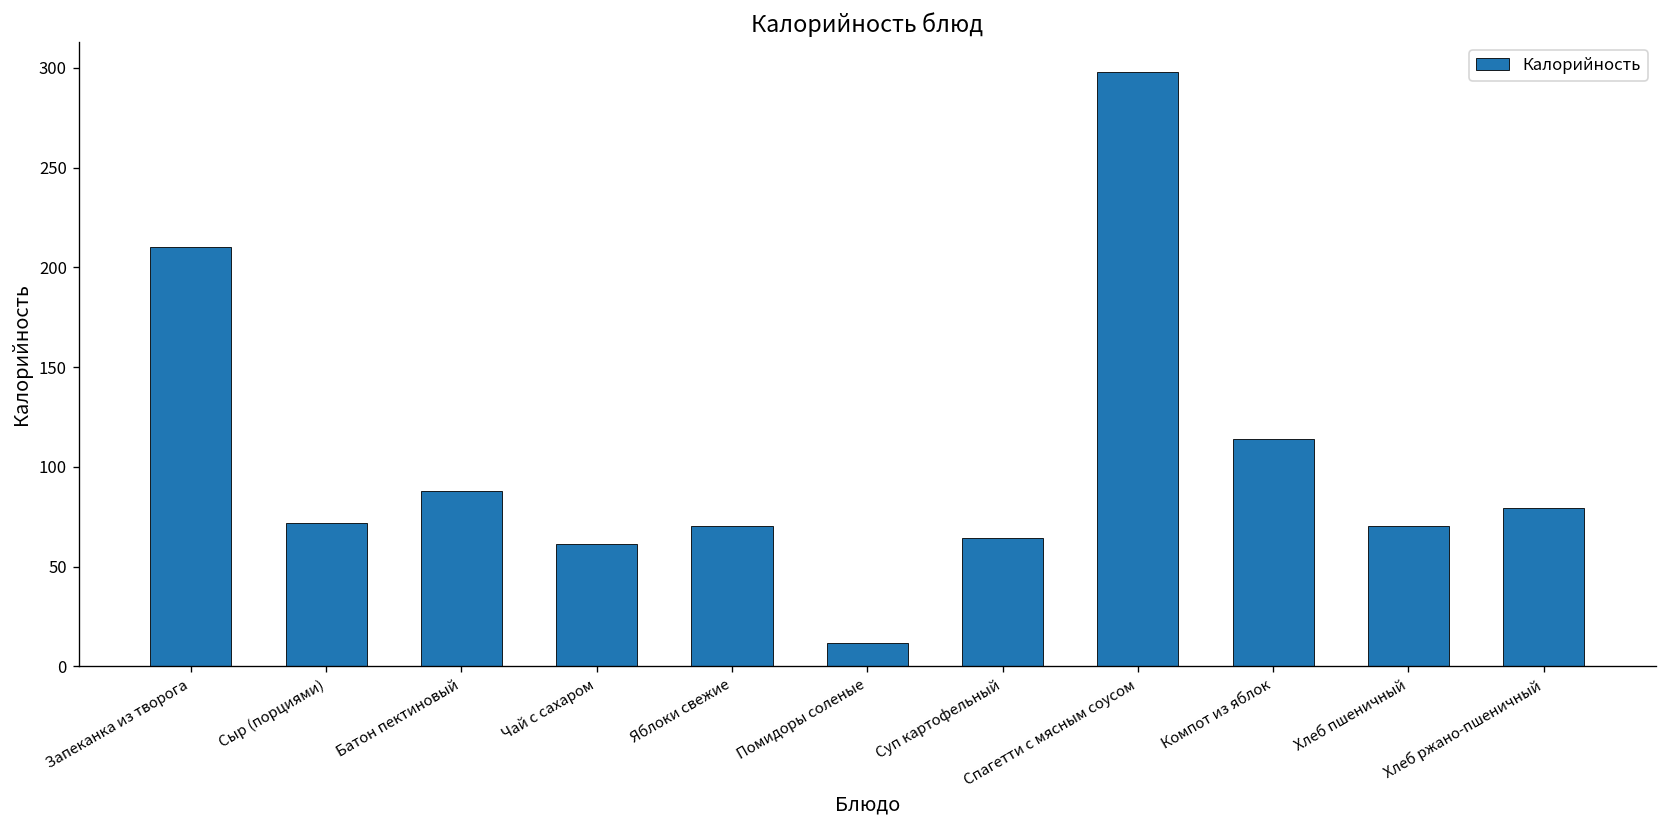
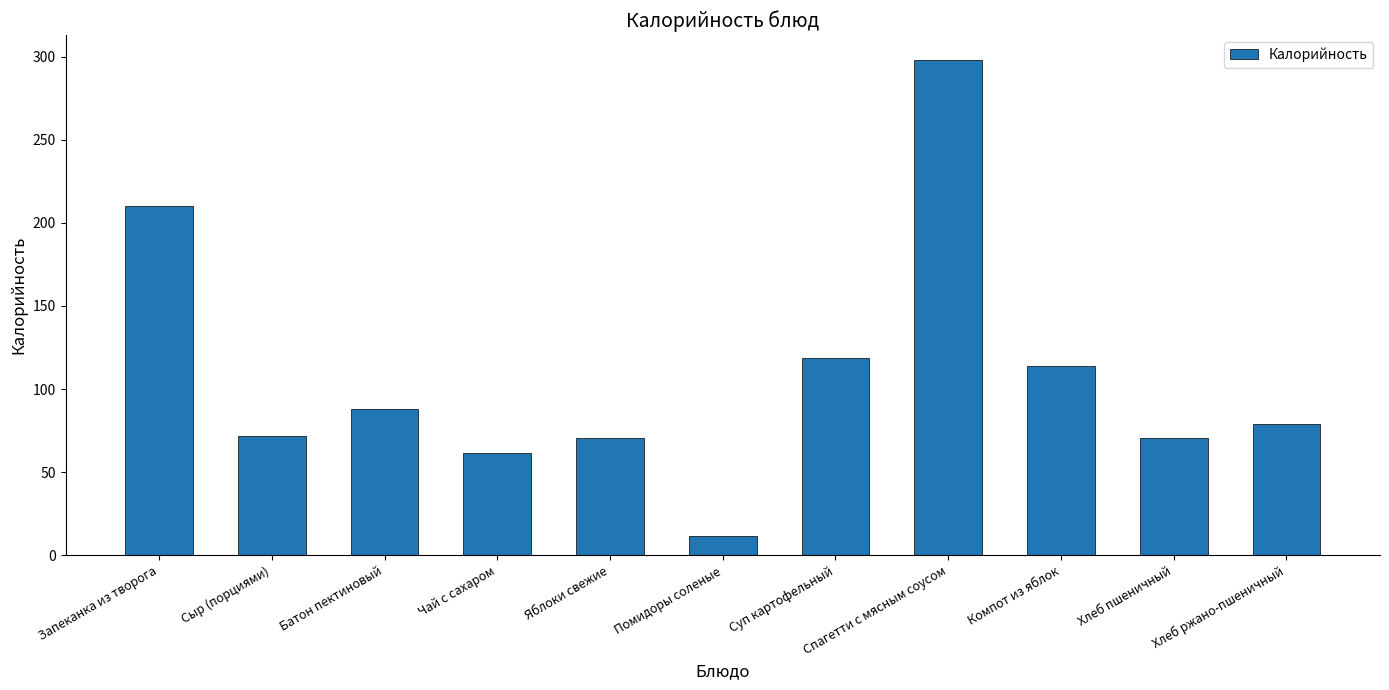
Суп картофельный: 65 -> 119
